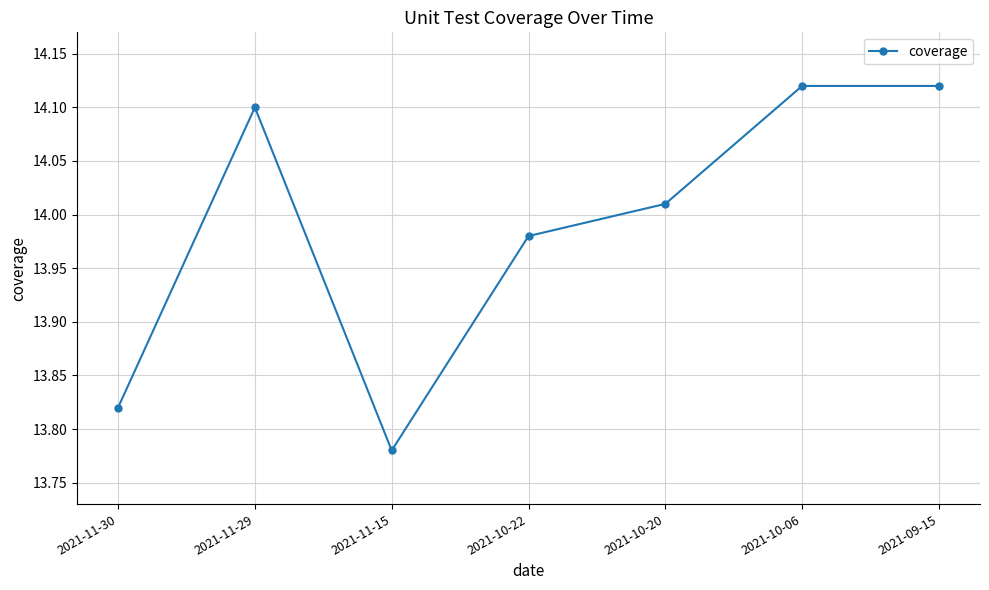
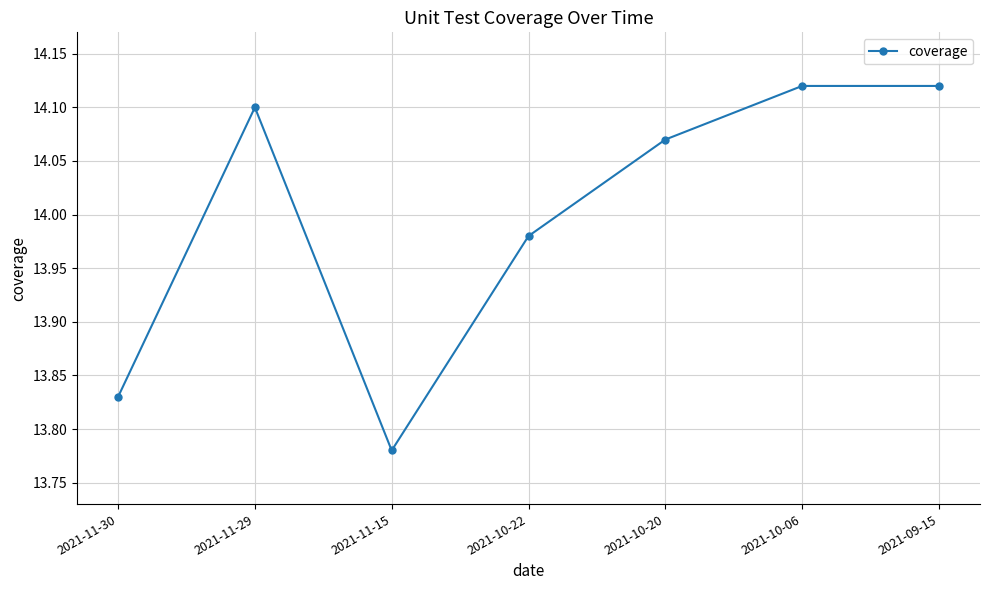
2021-11-30: 13.82 -> 13.83
2021-10-20: 14.01 -> 14.07
